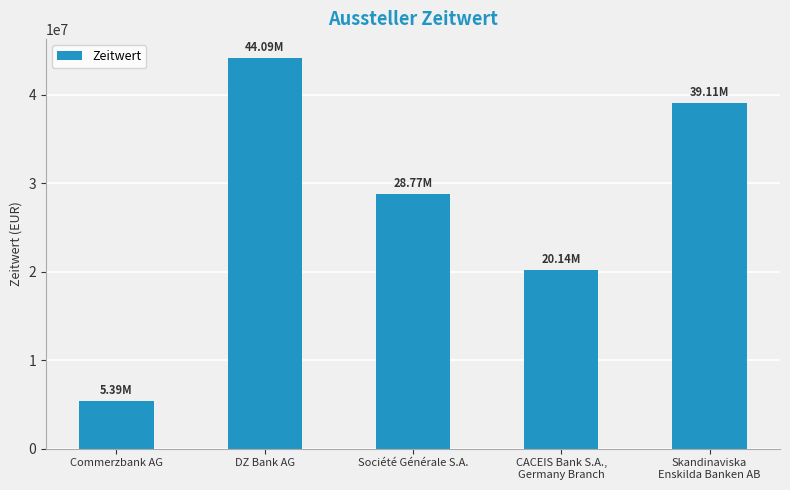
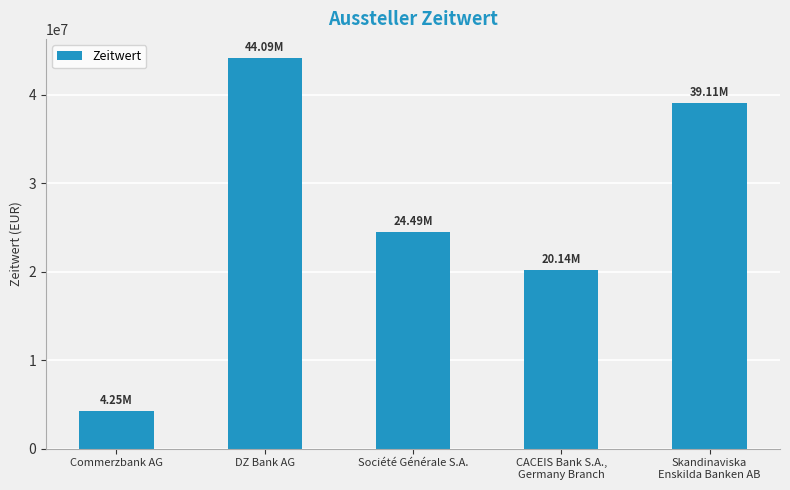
Commerzbank AG: 5.39M -> 4.25M
Société Générale S.A.: 28.77M -> 24.49M
